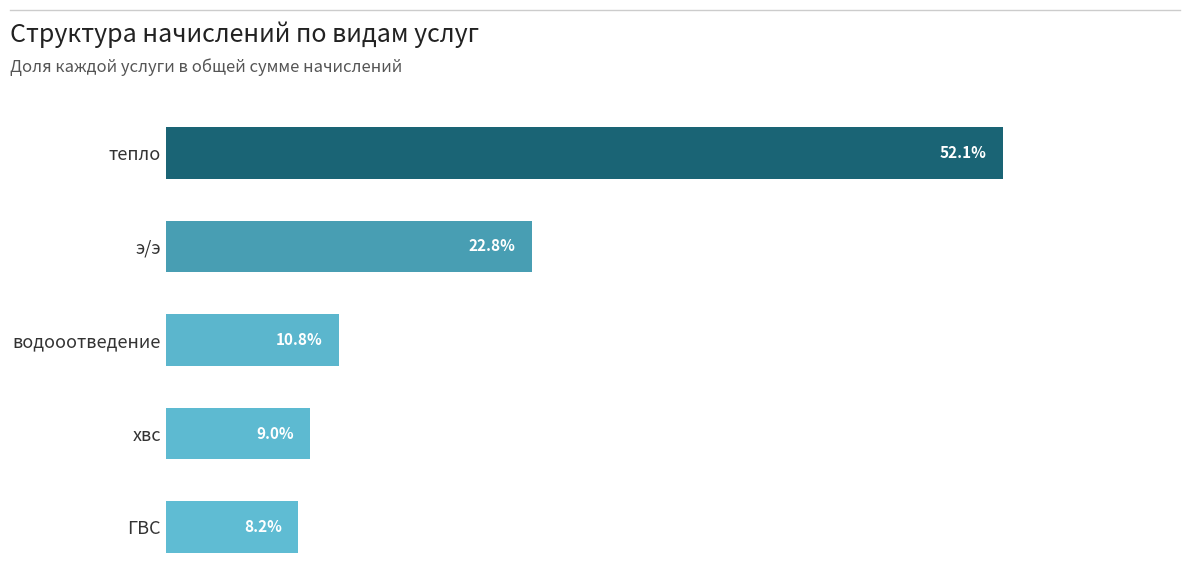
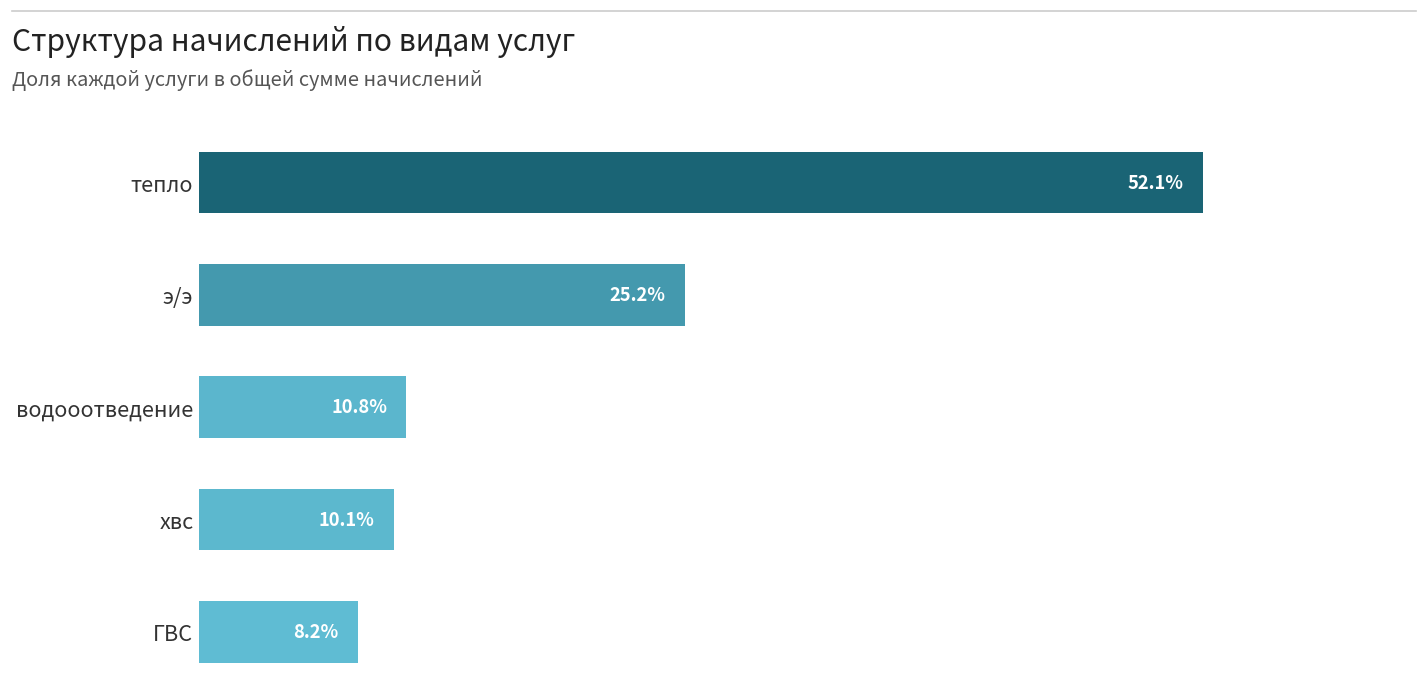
э/э: 22.8% -> 25.2%
хвс: 9.0% -> 10.1%
